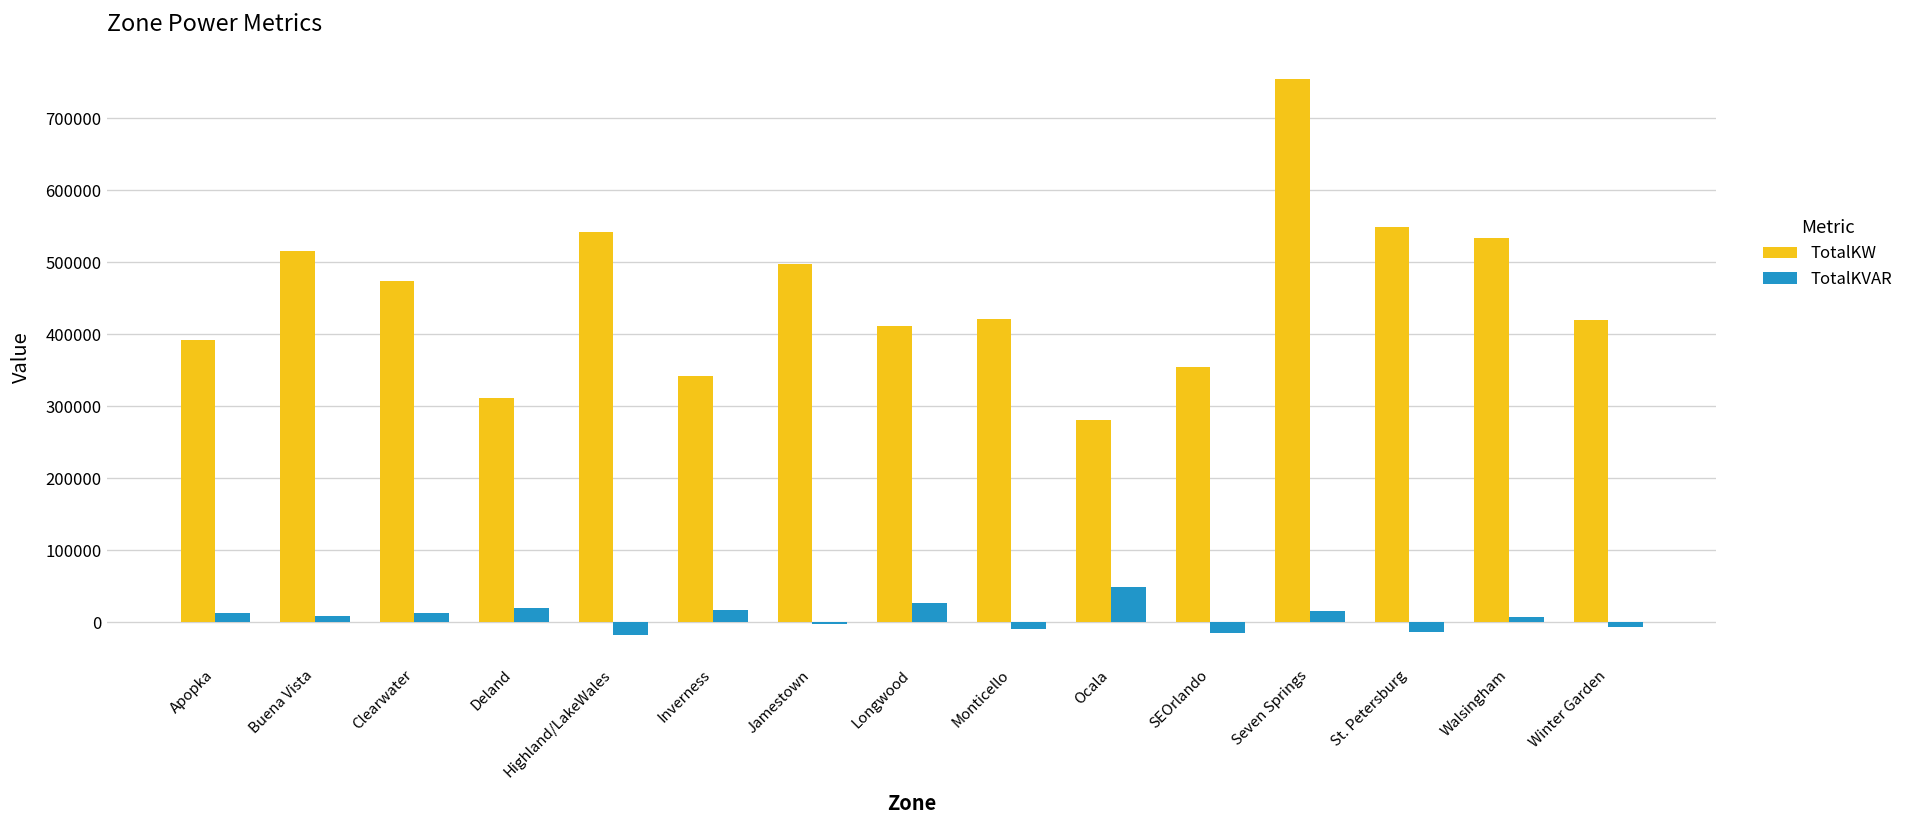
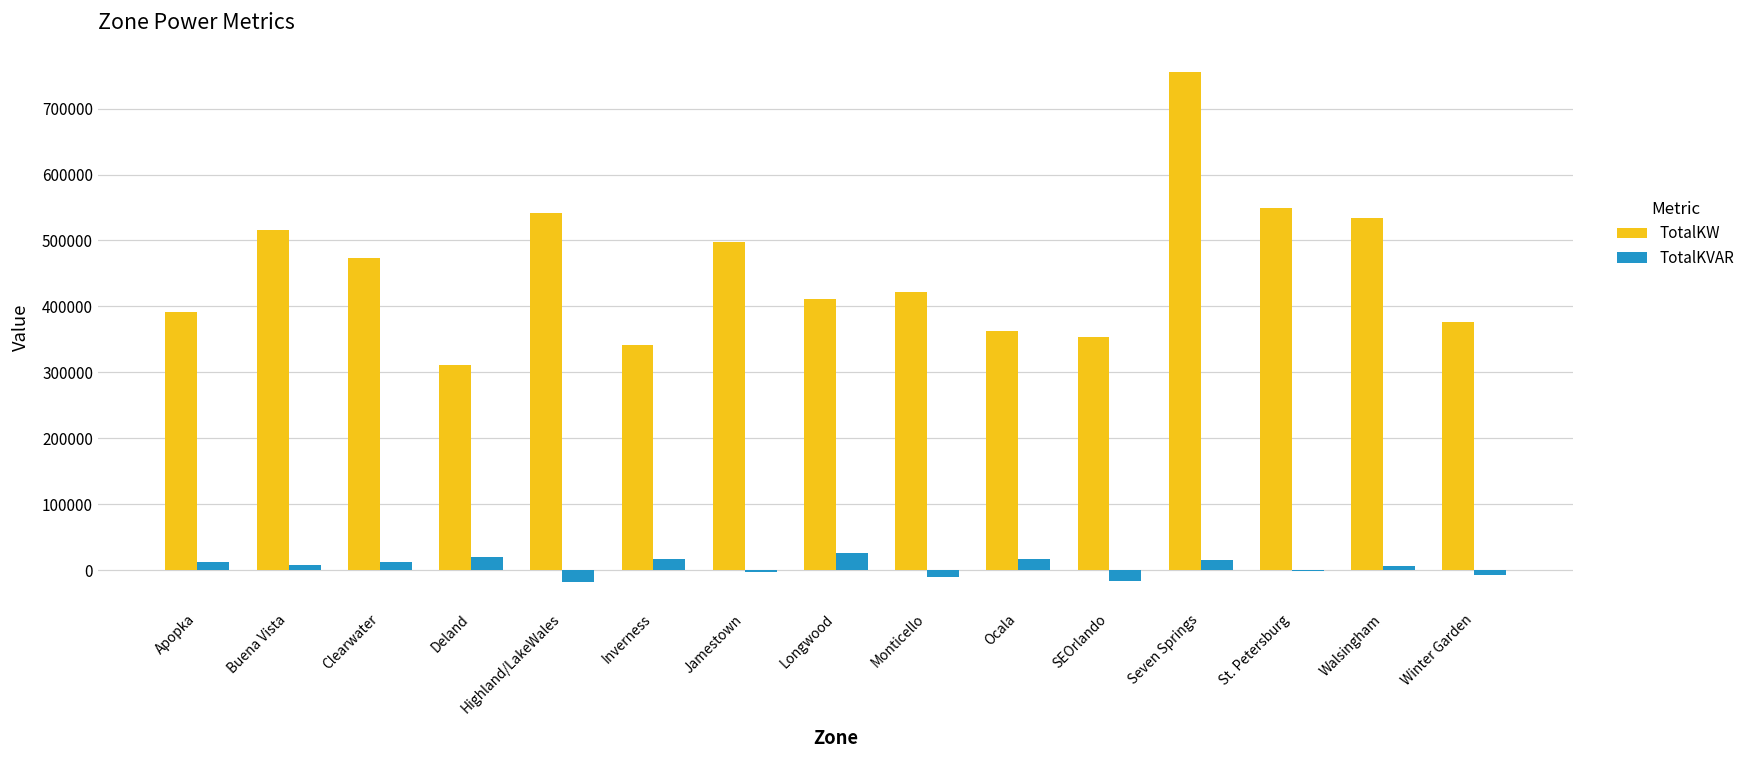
TotalKW, Ocala: 280000 -> 360000
TotalKVAR, Ocala: 50000 -> 20000
TotalKVAR, St. Petersburg: -10000 -> 0
TotalKW, Winter Garden: 420000 -> 380000
